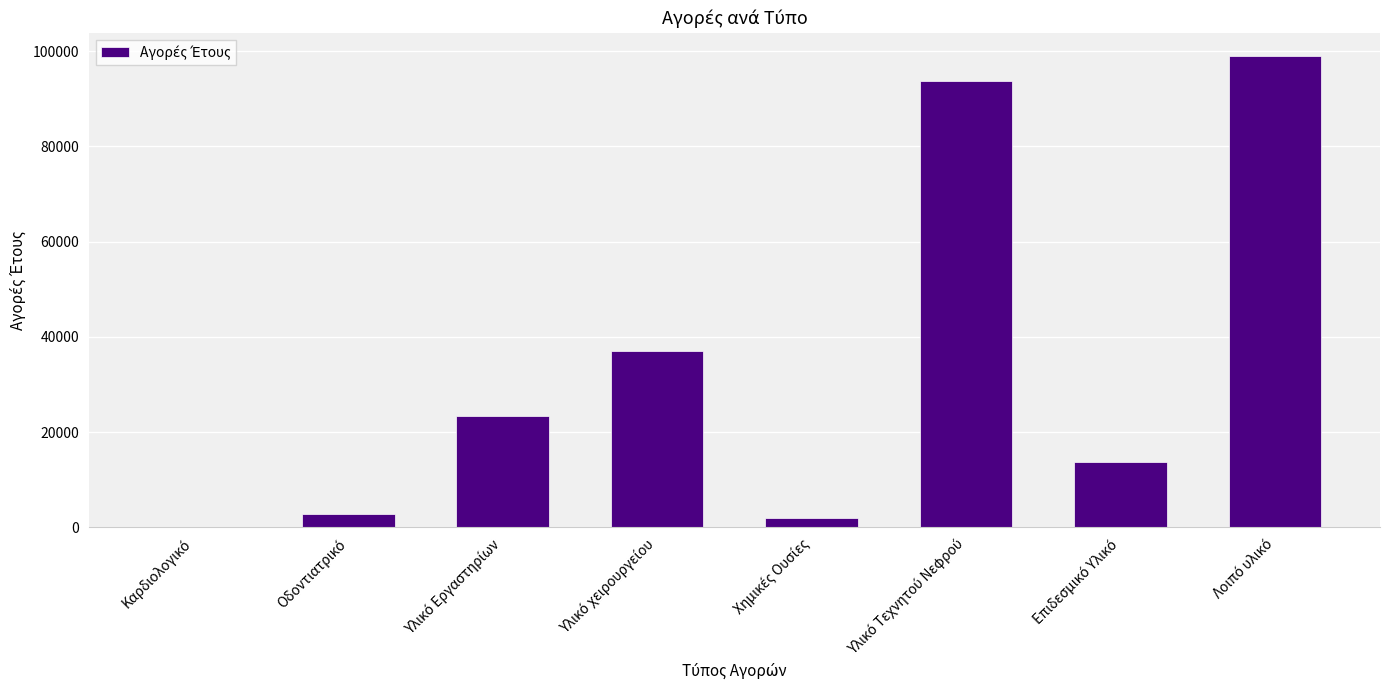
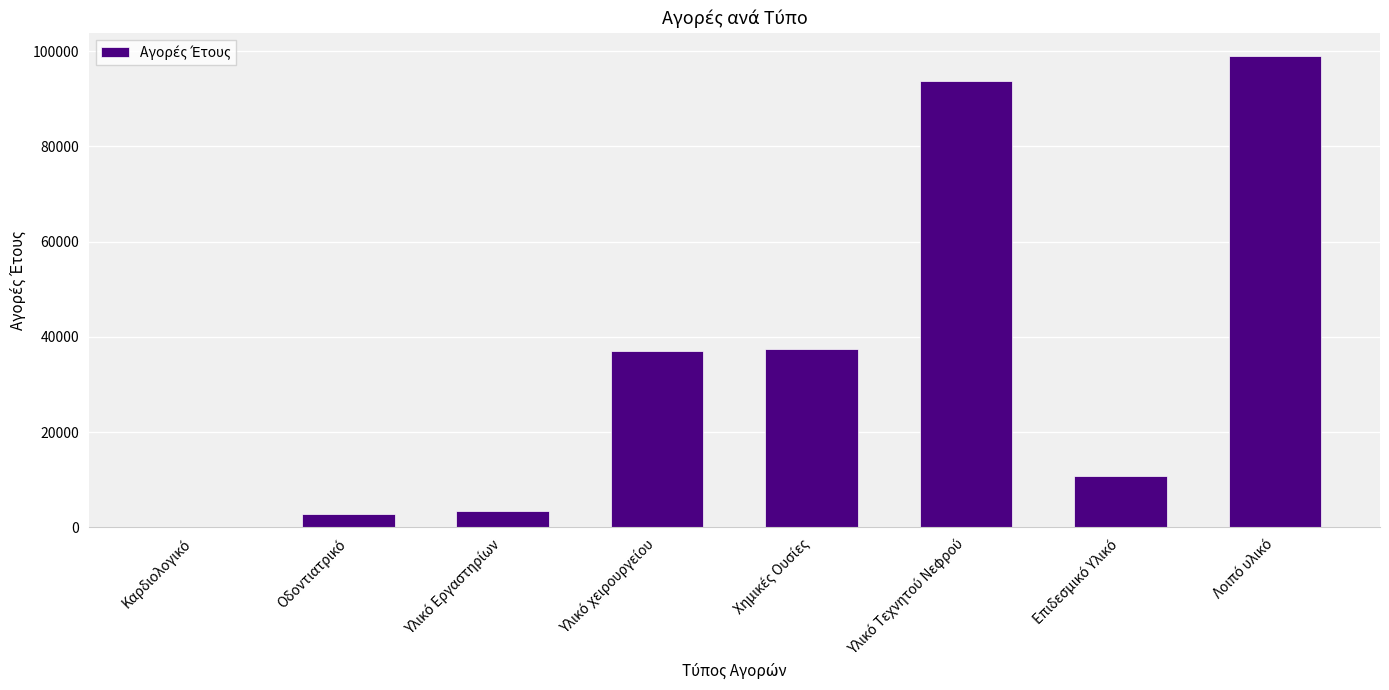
Υλικό Εργαστηρίων: 23000 -> 3000
Χημικές Ουσίες: 2000 -> 37000
Επιδεσμικό Υλικό: 14000 -> 11000
